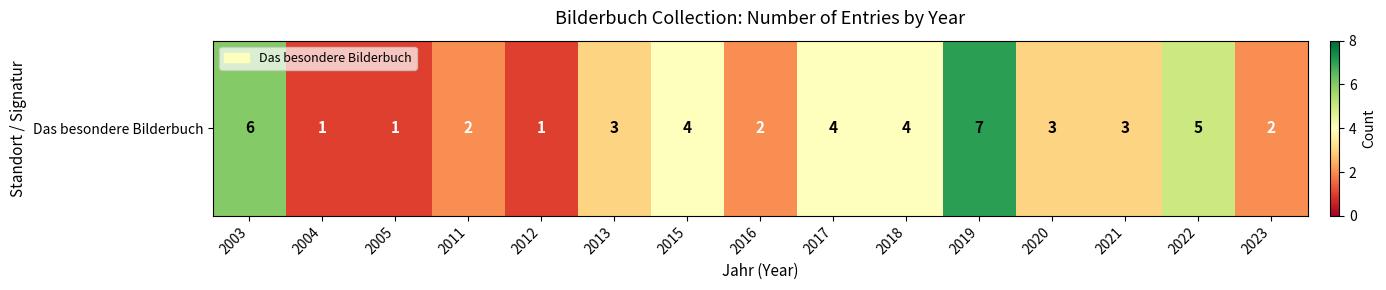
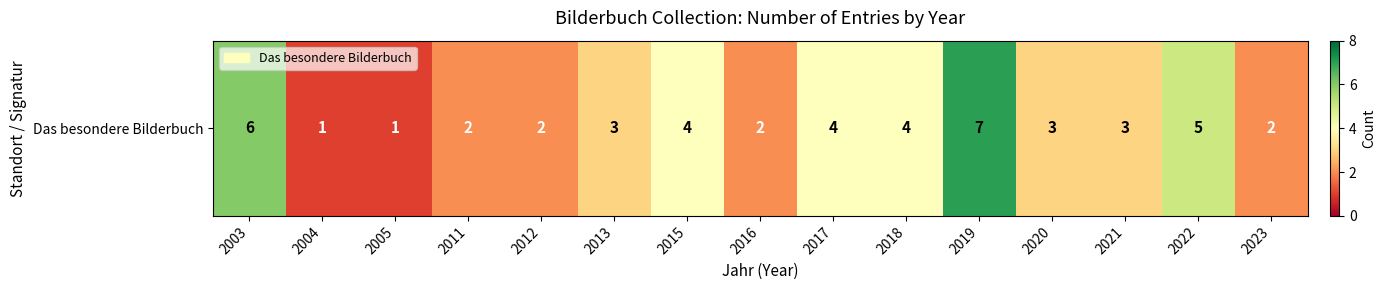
Das besondere Bilderbuch, 2012: 1 -> 2
